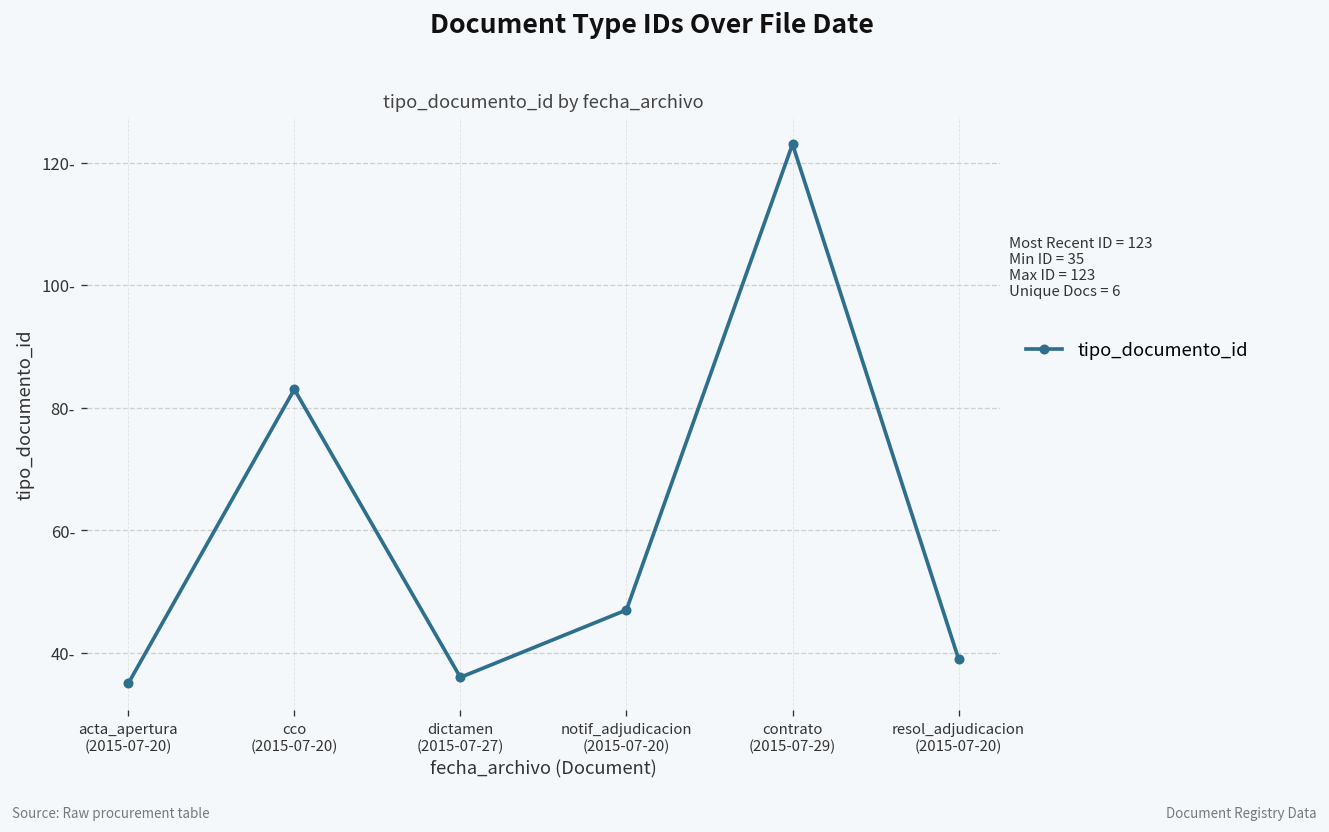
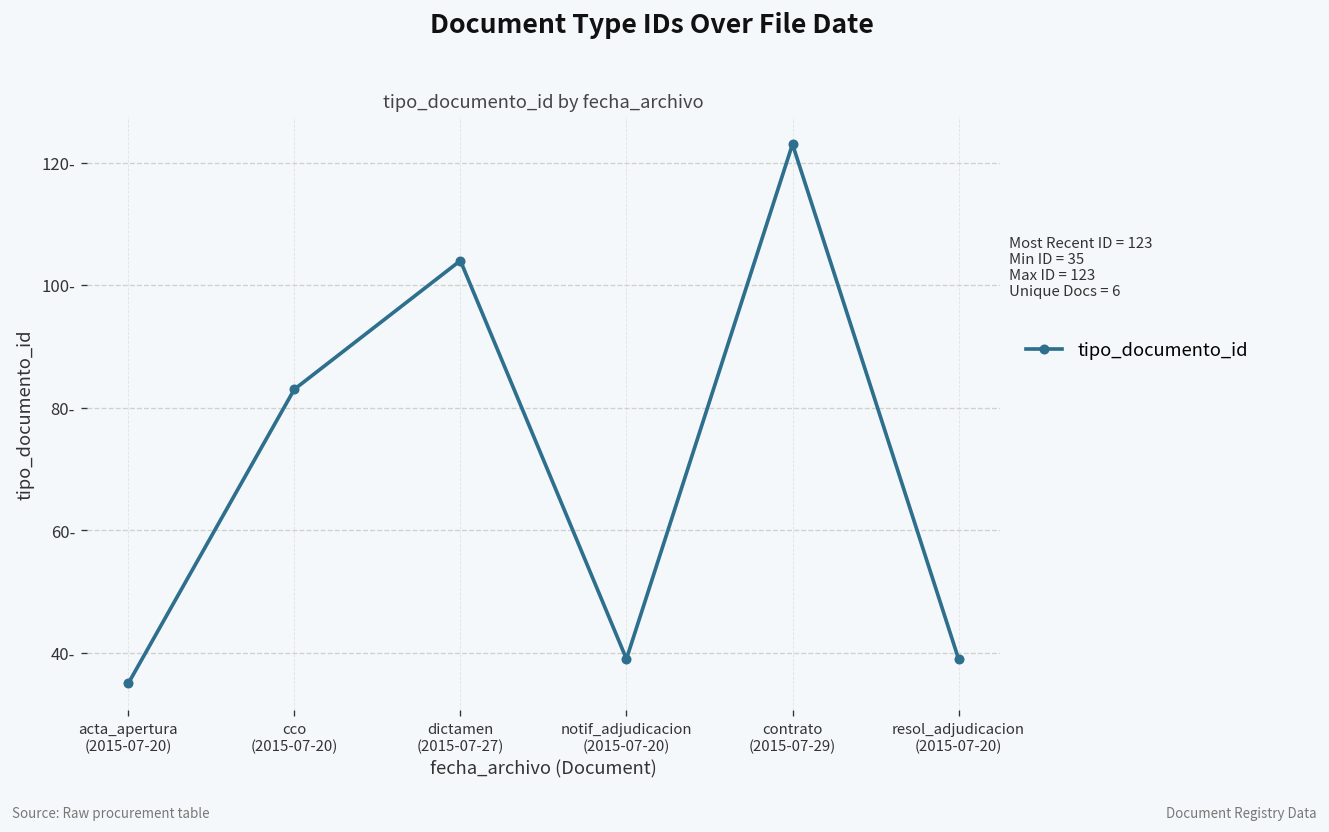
dictamen (2015-07-27): 36- -> 104-
notif_adjudicacion (2015-07-20): 47- -> 39-
